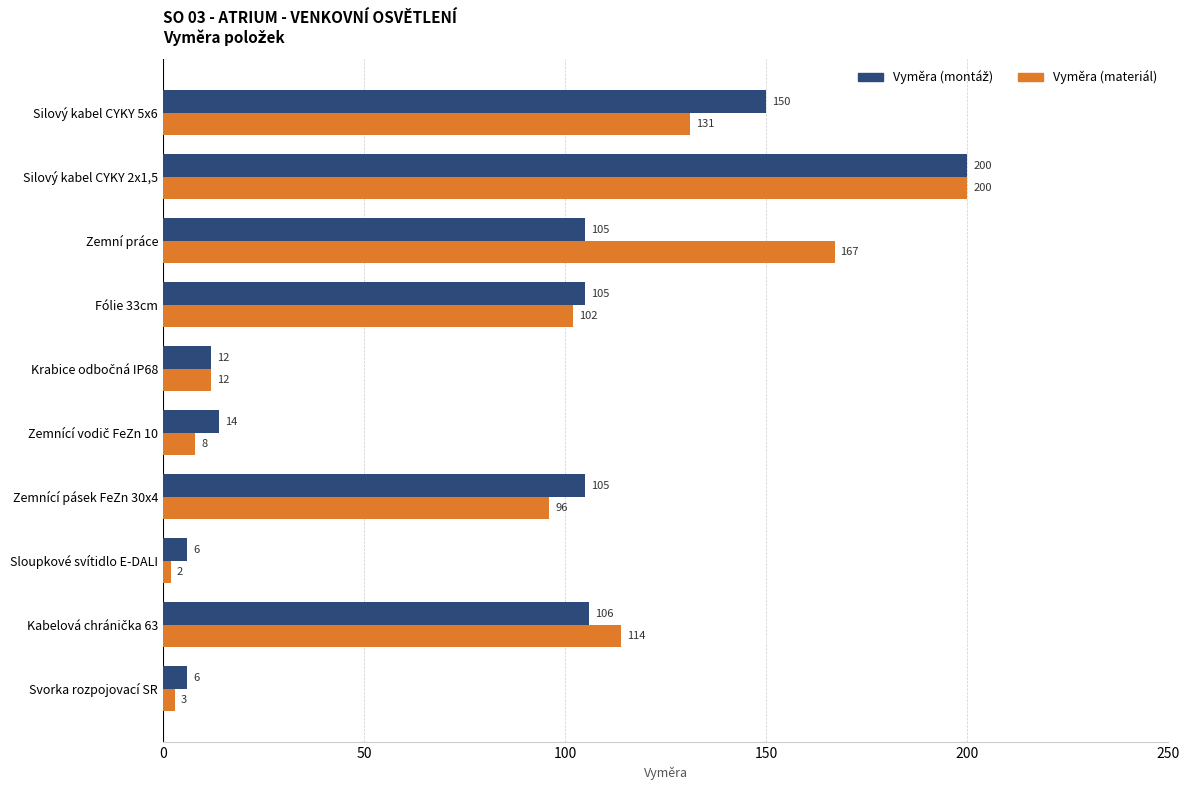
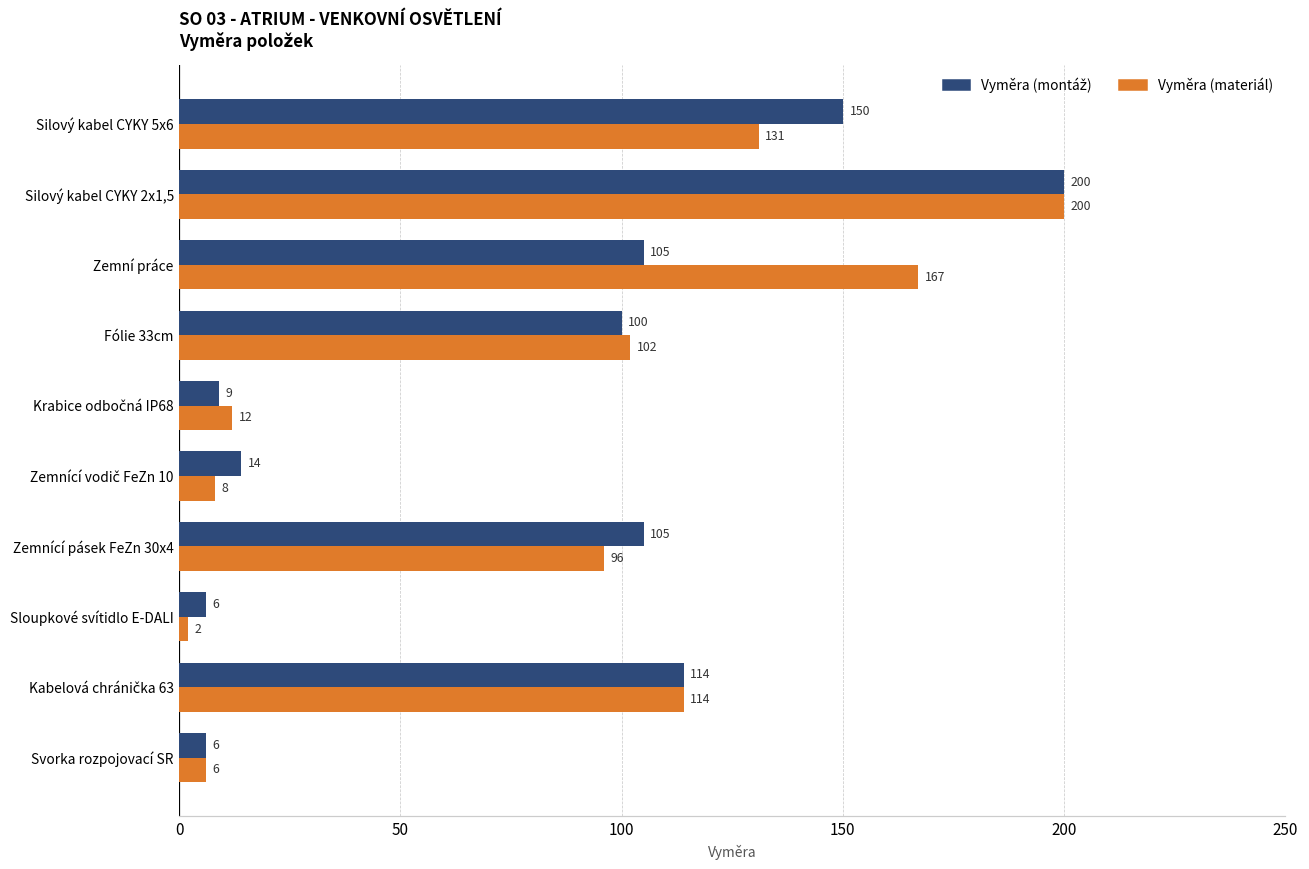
Vyměra (montáž), Fólie 33cm: 105 -> 100
Vyměra (montáž), Krabice odbočná IP68: 12 -> 9
Vyměra (montáž), Kabelová chránička 63: 106 -> 114
Vyměra (materiál), Svorka rozpojovací SR: 3 -> 6
